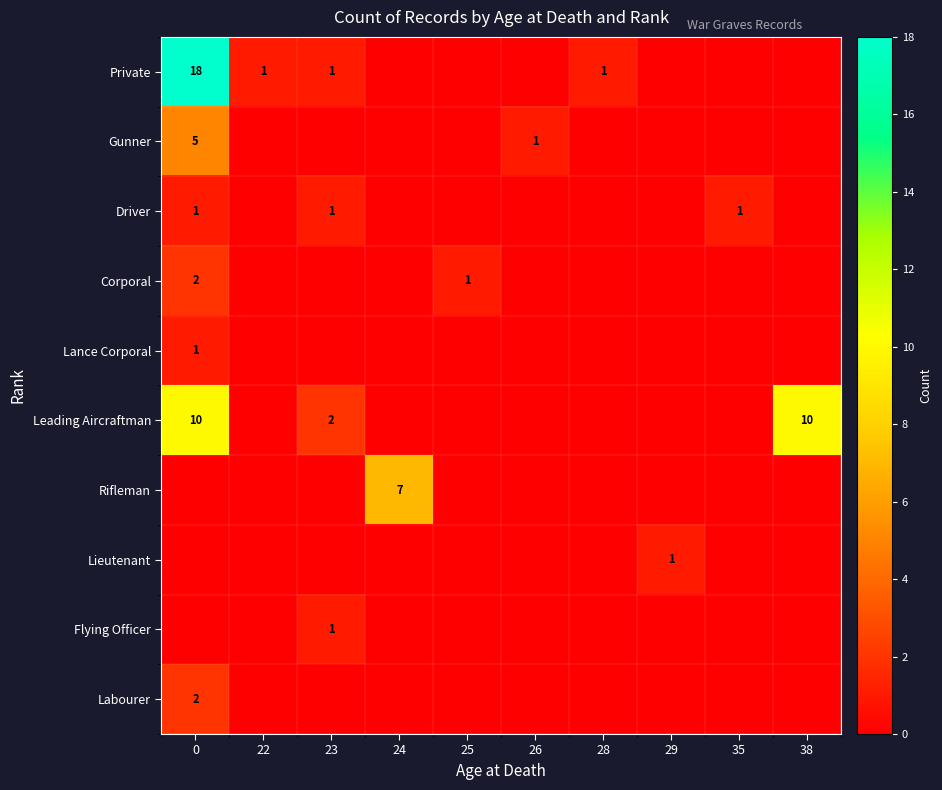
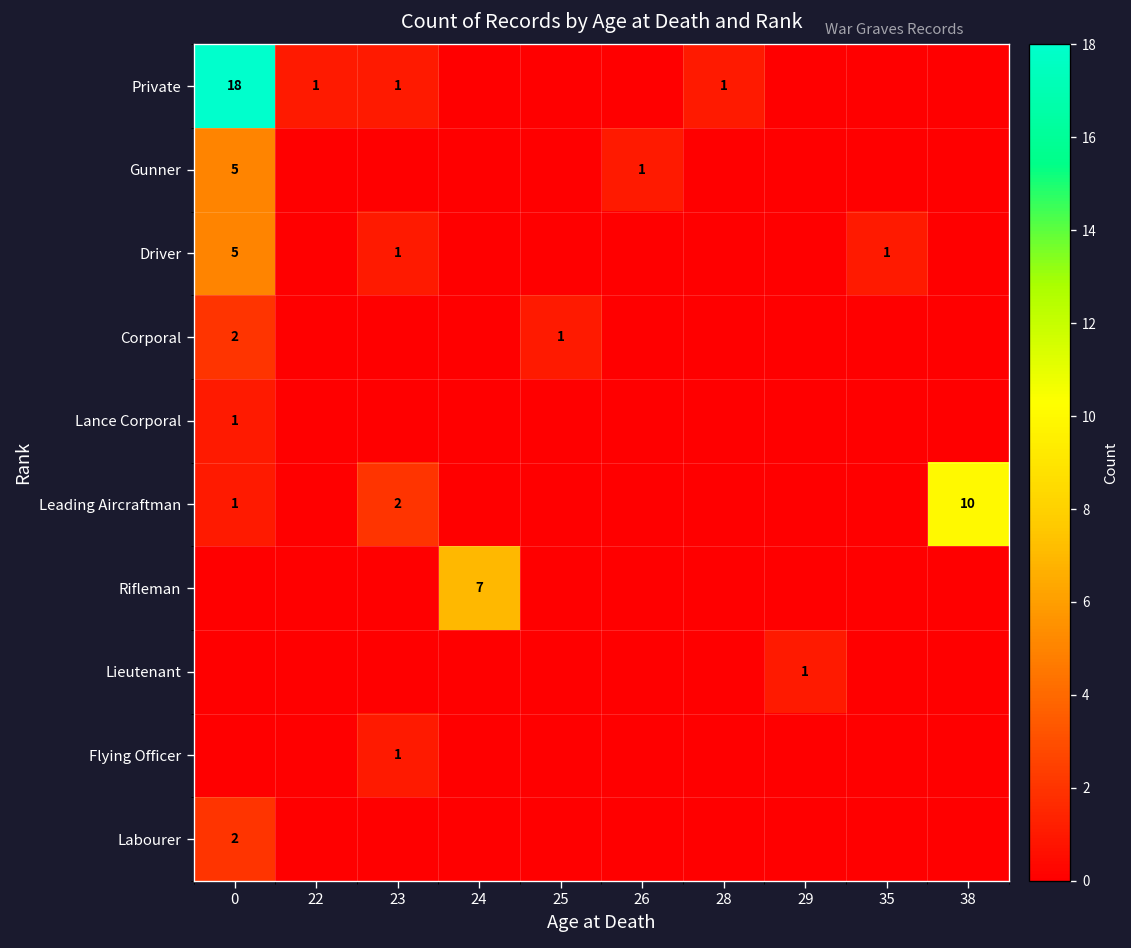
Driver, 0: 1 -> 5
Leading Aircraftman, 0: 10 -> 1
